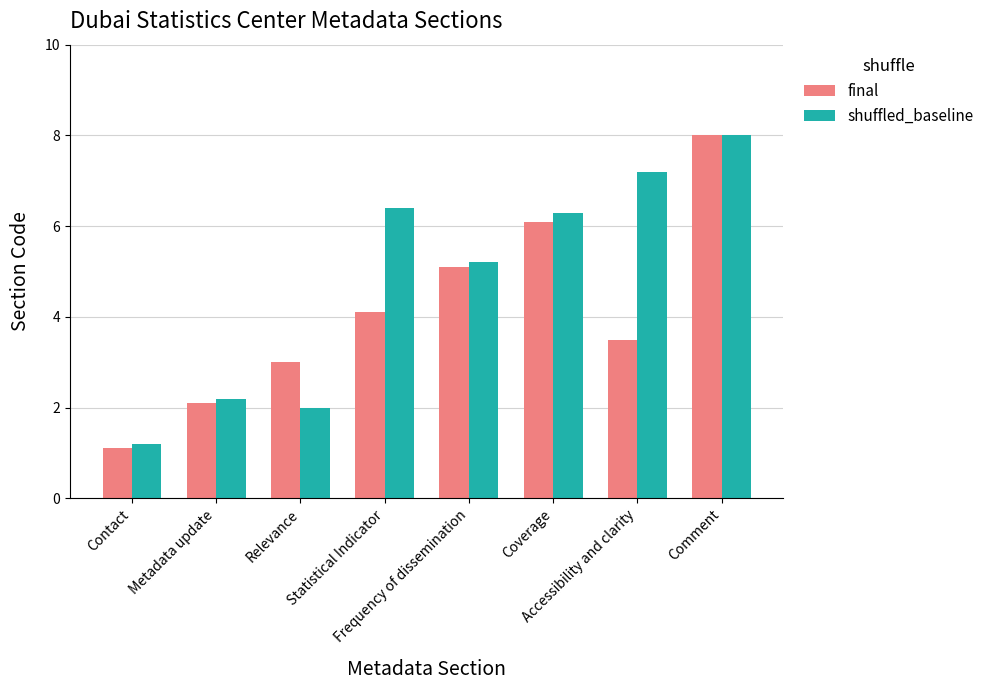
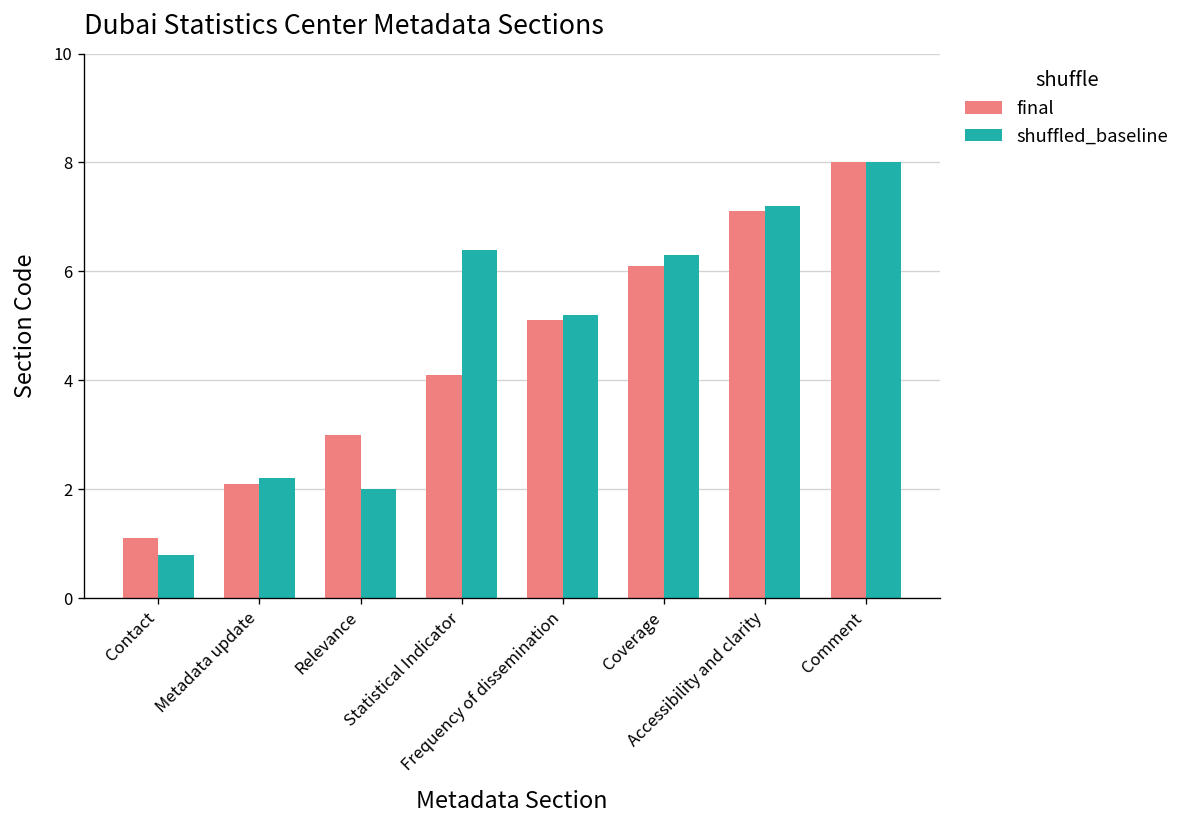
shuffled_baseline, Contact: 1.2 -> 0.8
final, Accessibility and clarity: 3.5 -> 7.1
